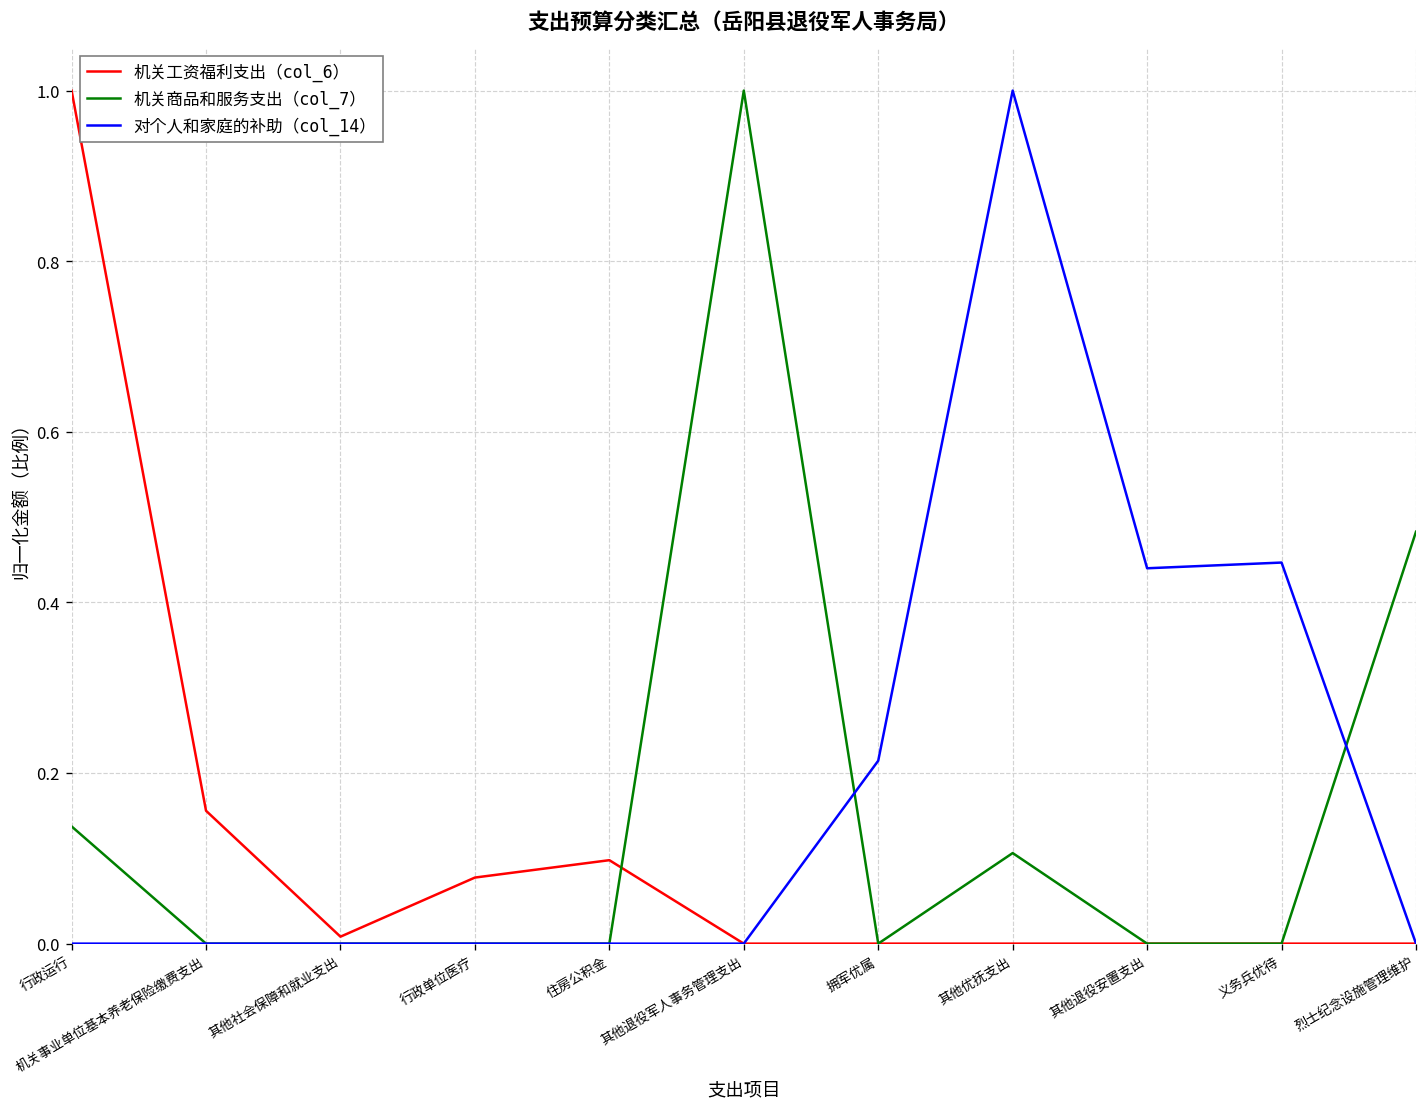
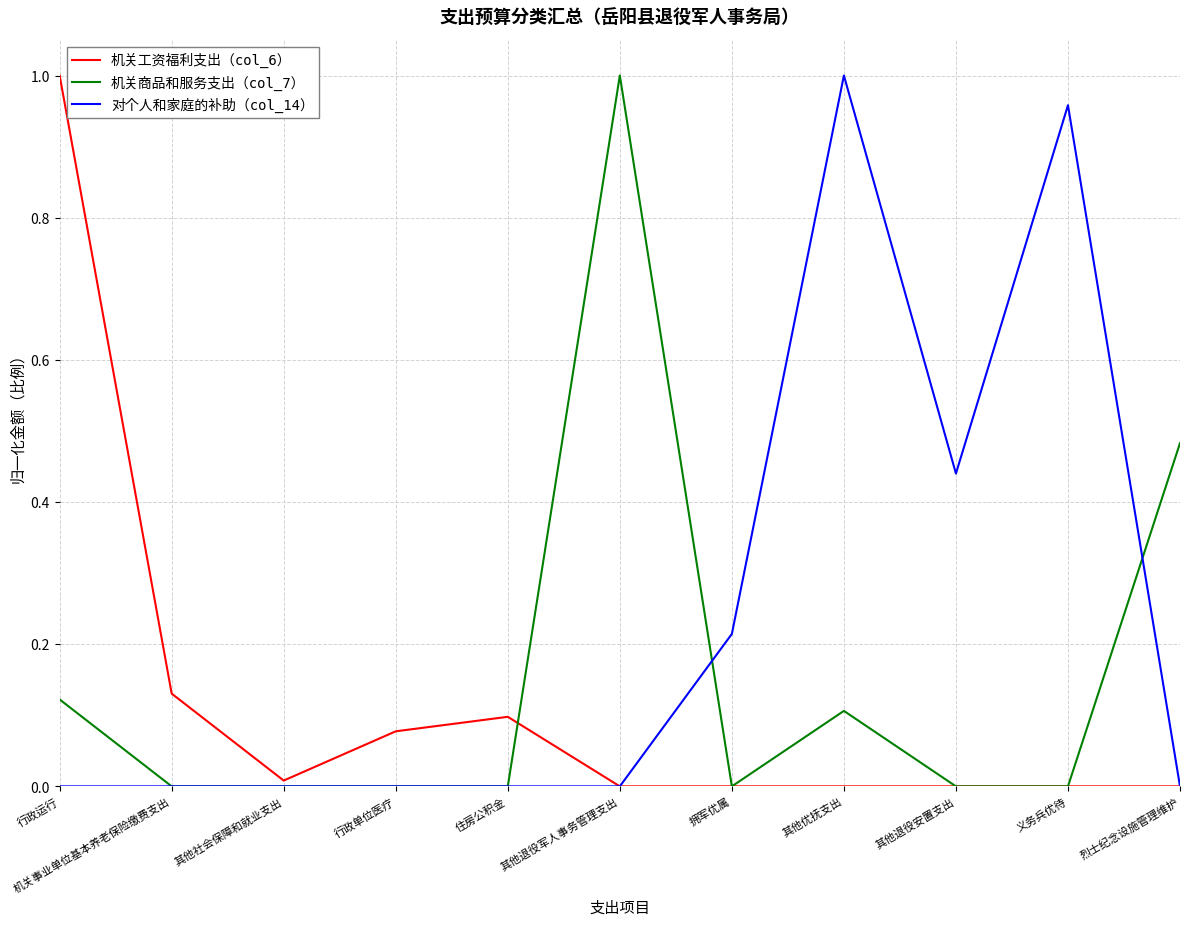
机关商品和服务支出（col_7）, 行政运行: 0.14 -> 0.12
机关工资福利支出（col_6）, 机关事业单位基本养老保险缴费支出: 0.16 -> 0.13
对个人和家庭的补助（col_14）, 义务兵优待: 0.45 -> 0.96
